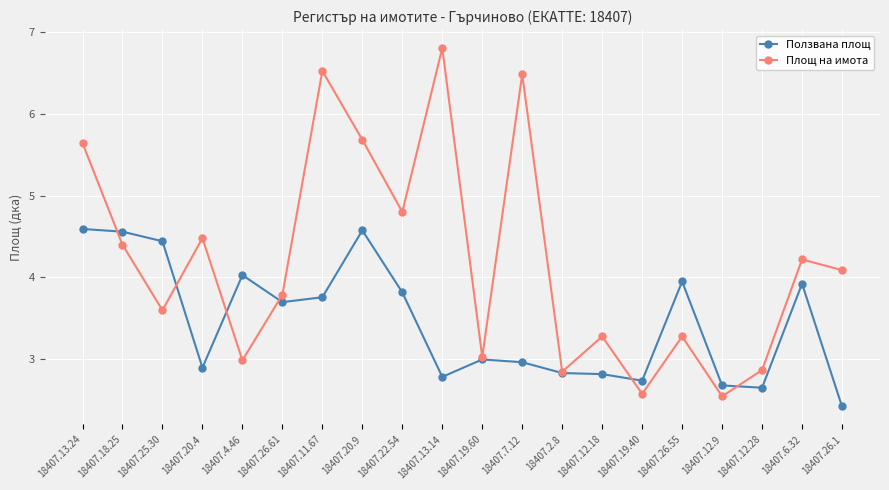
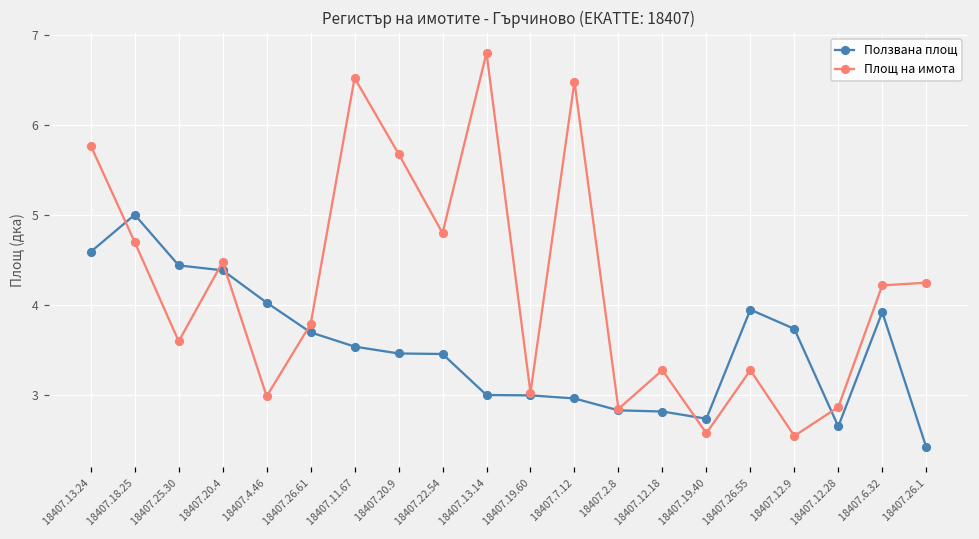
Площ на имота, 18407.13.24: 5.6 -> 5.8
Ползвана площ, 18407.18.25: 4.6 -> 5.0
Площ на имота, 18407.18.25: 4.4 -> 4.7
Ползвана площ, 18407.20.4: 2.9 -> 4.4
Ползвана площ, 18407.11.67: 3.8 -> 3.5
Ползвана площ, 18407.20.9: 4.6 -> 3.5
Ползвана площ, 18407.22.54: 3.8 -> 3.5
Ползвана площ, 18407.13.14: 2.8 -> 3.0
Ползвана площ, 18407.12.9: 2.7 -> 3.7
Площ на имота, 18407.26.1: 4.1 -> 4.3
